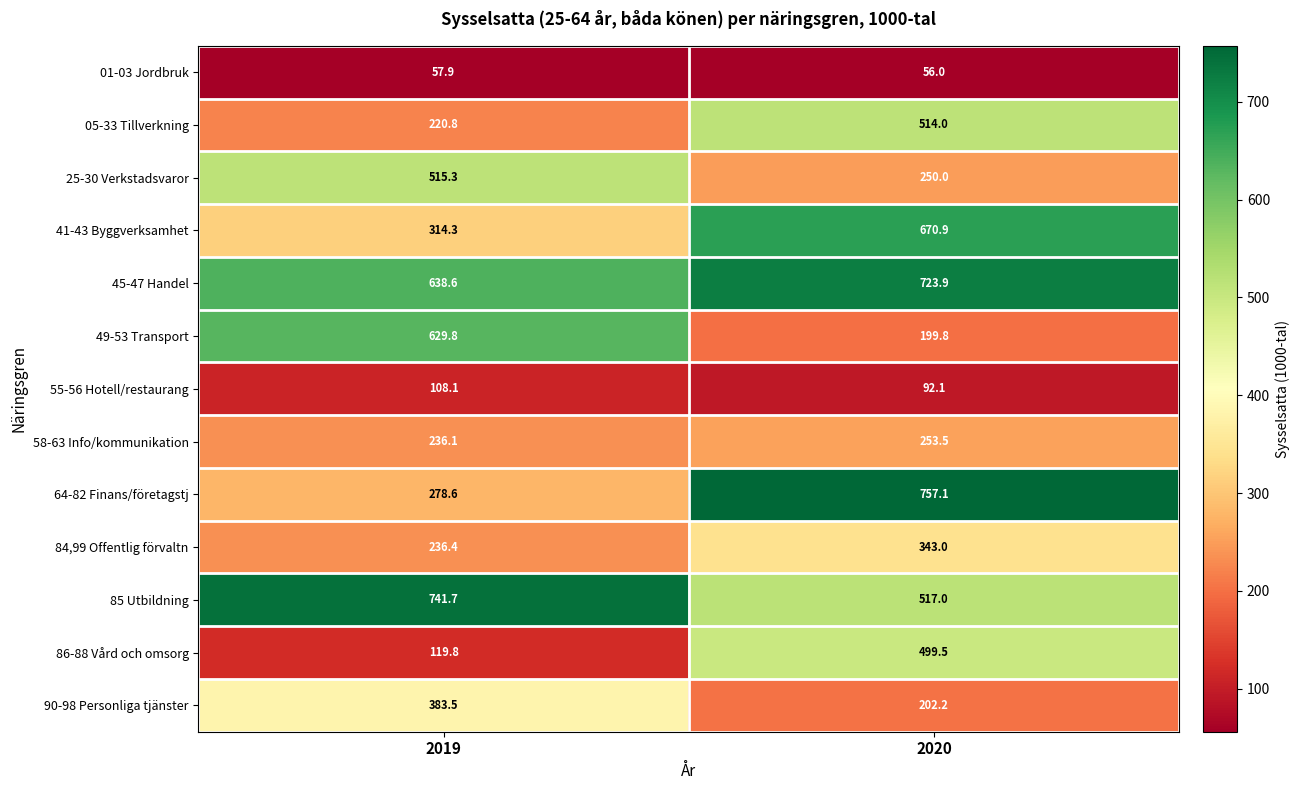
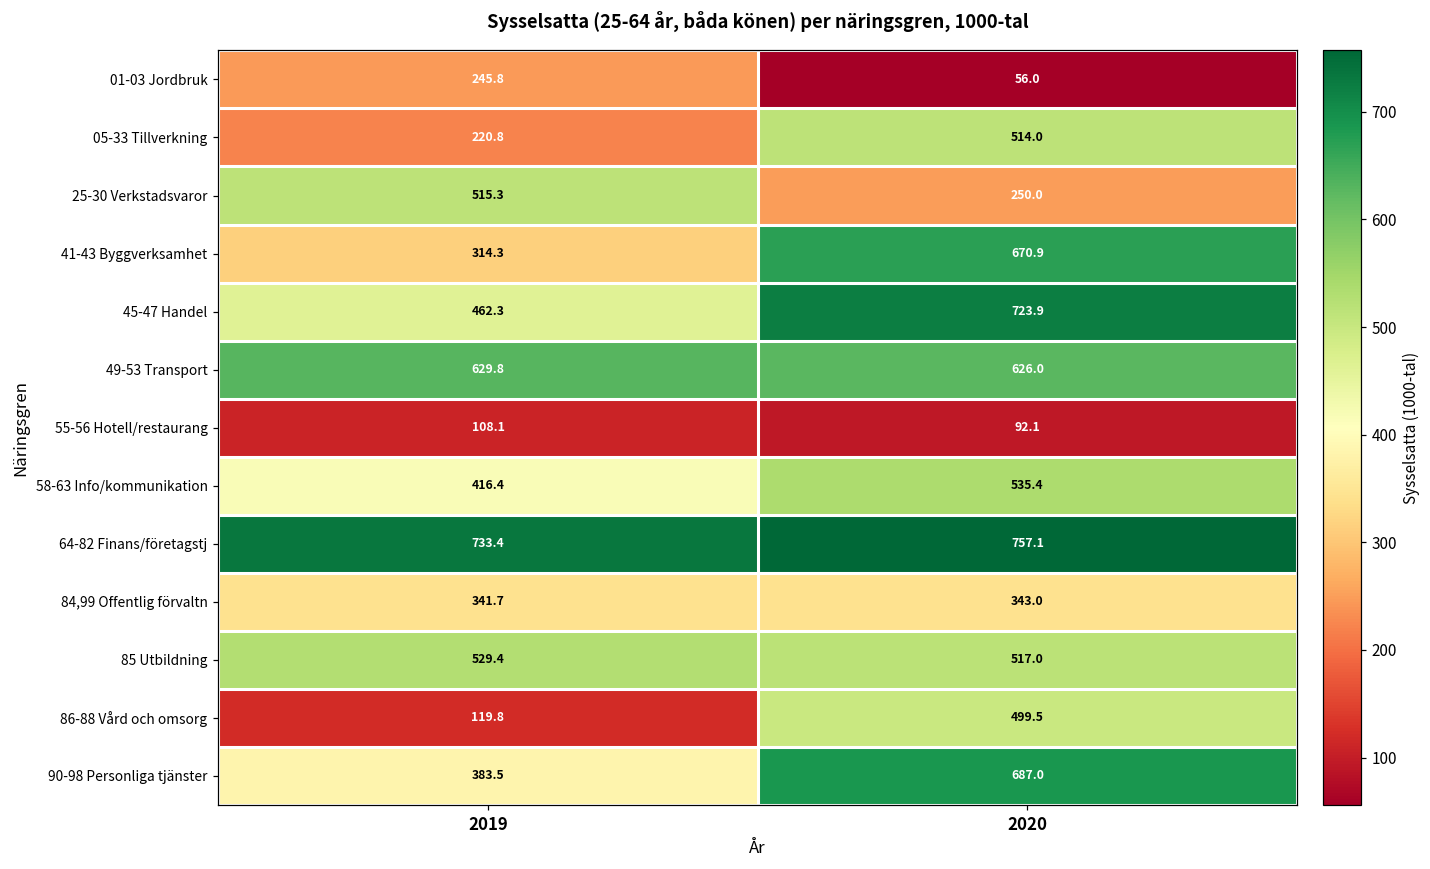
01-03 Jordbruk, 2019: 57.9 -> 245.8
45-47 Handel, 2019: 638.6 -> 462.3
49-53 Transport, 2020: 199.8 -> 626.0
58-63 Info/kommunikation, 2019: 236.1 -> 416.4
58-63 Info/kommunikation, 2020: 253.5 -> 535.4
64-82 Finans/företagstj, 2019: 278.6 -> 733.4
84,99 Offentlig förvaltn, 2019: 236.4 -> 341.7
85 Utbildning, 2019: 741.7 -> 529.4
90-98 Personliga tjänster, 2020: 202.2 -> 687.0
